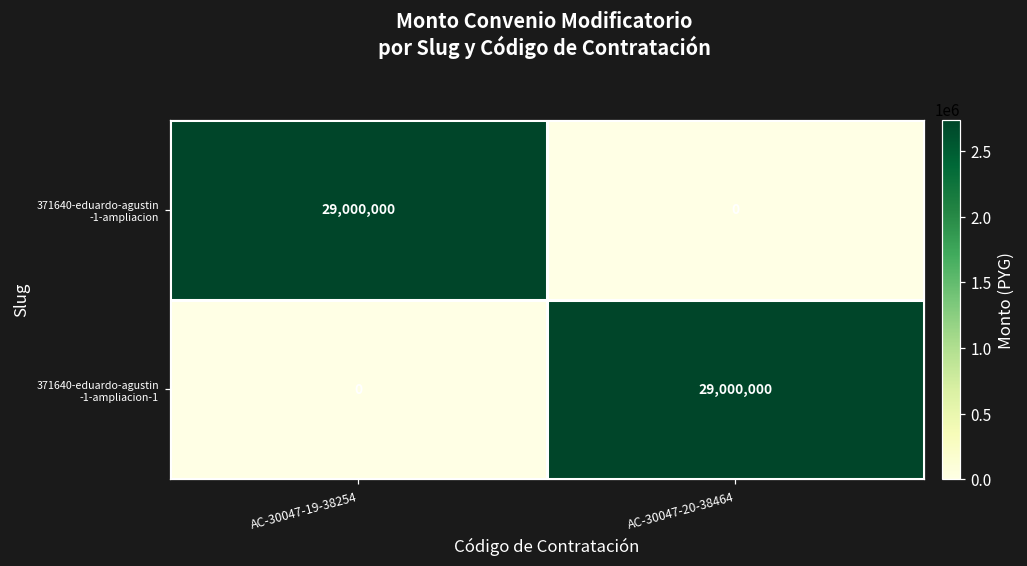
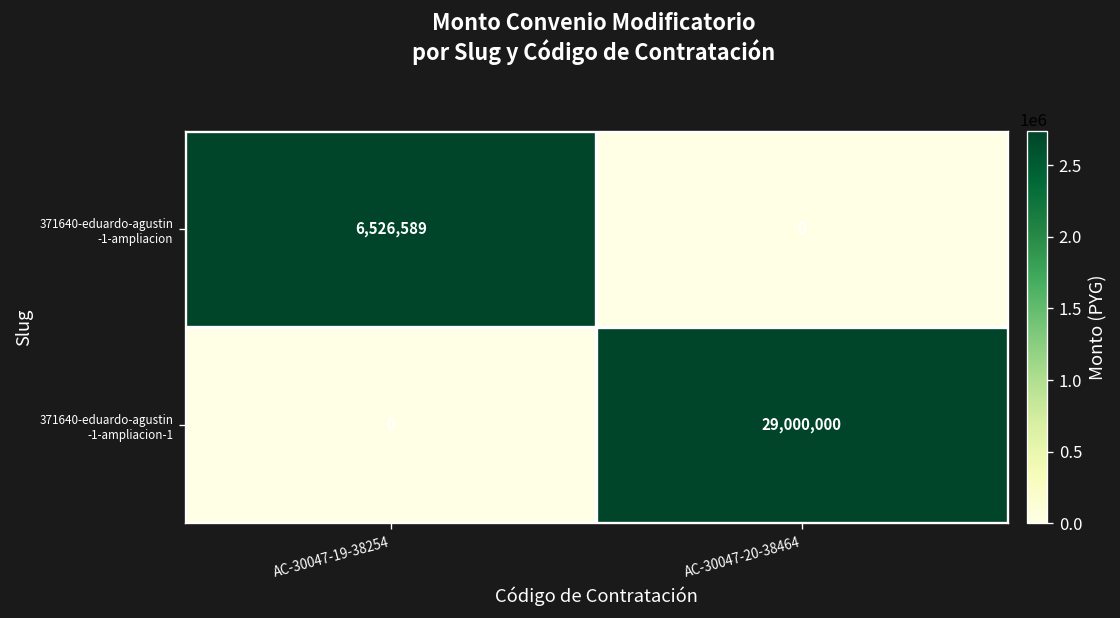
371640-eduardo-agustin -1-ampliacion, AC-30047-19-38254: 29,000,000 -> 6,526,589
